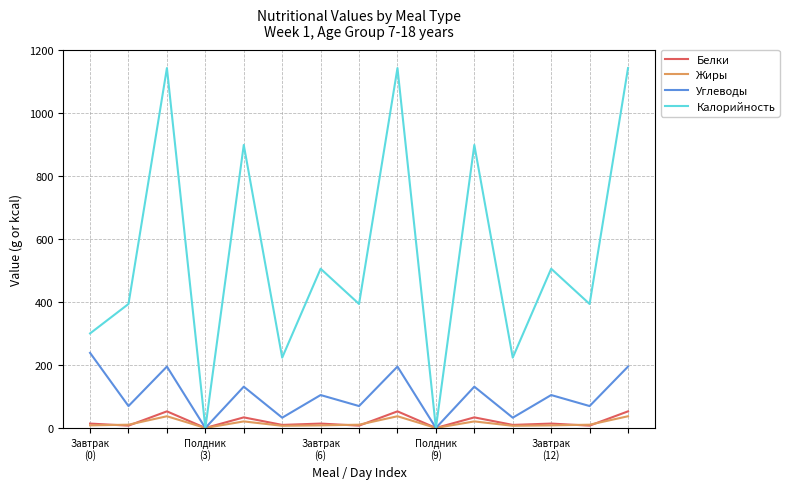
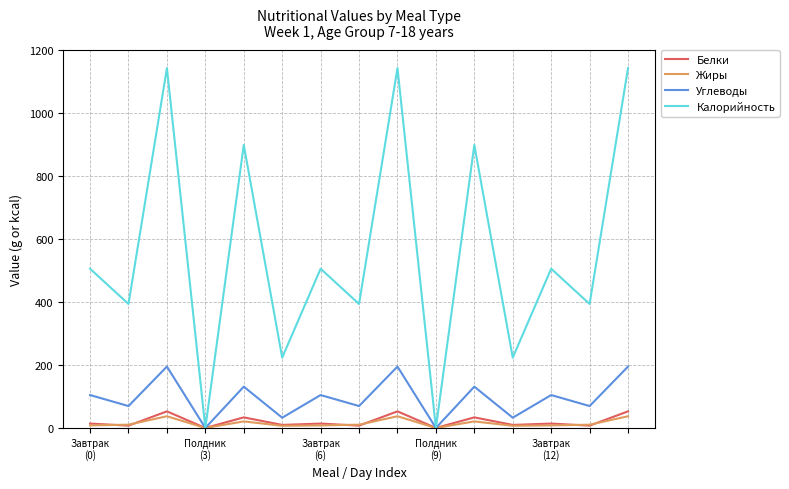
Углеводы, Завтрак (0): 240 -> 100
Калорийность, Завтрак (0): 300 -> 510
